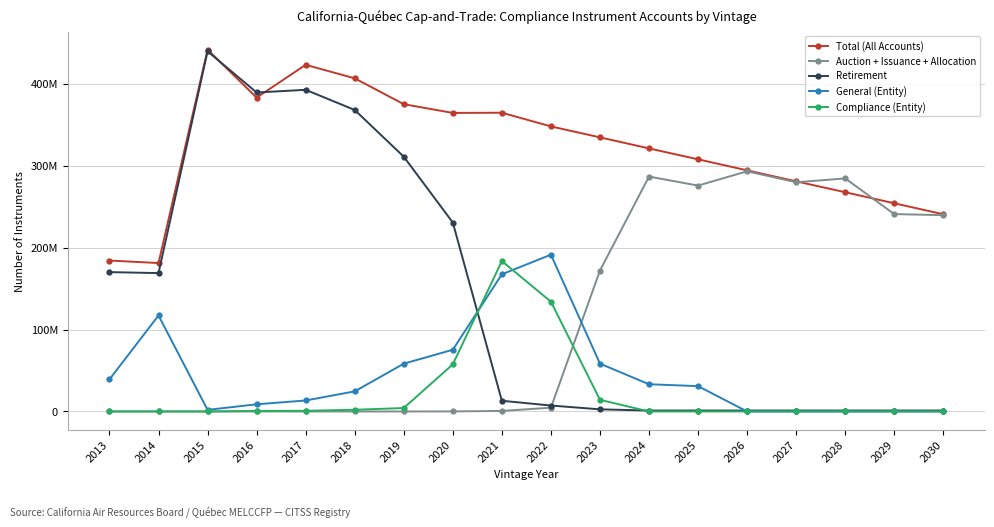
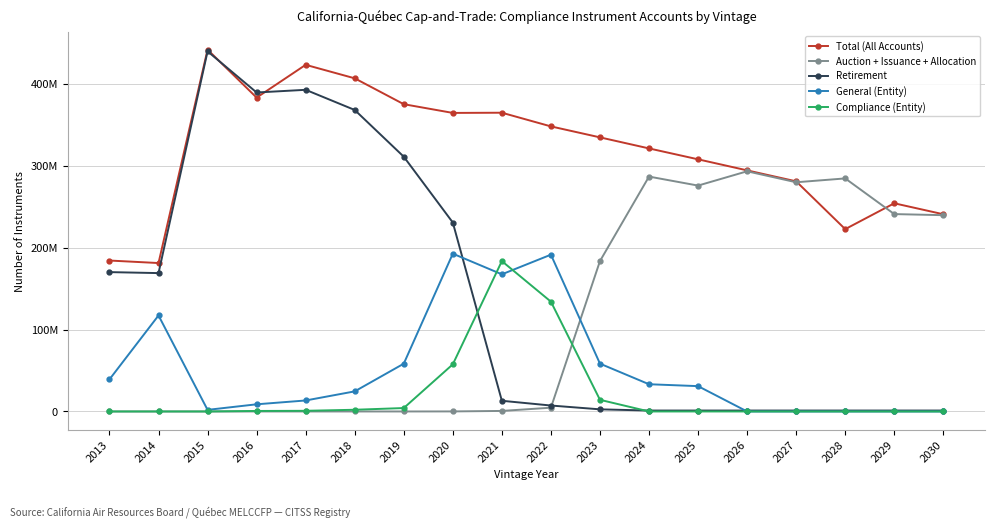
General (Entity), 2020: 80000000 -> 190000000
Auction + Issuance + Allocation, 2023: 170000000 -> 180000000
Total (All Accounts), 2028: 270000000 -> 220000000
